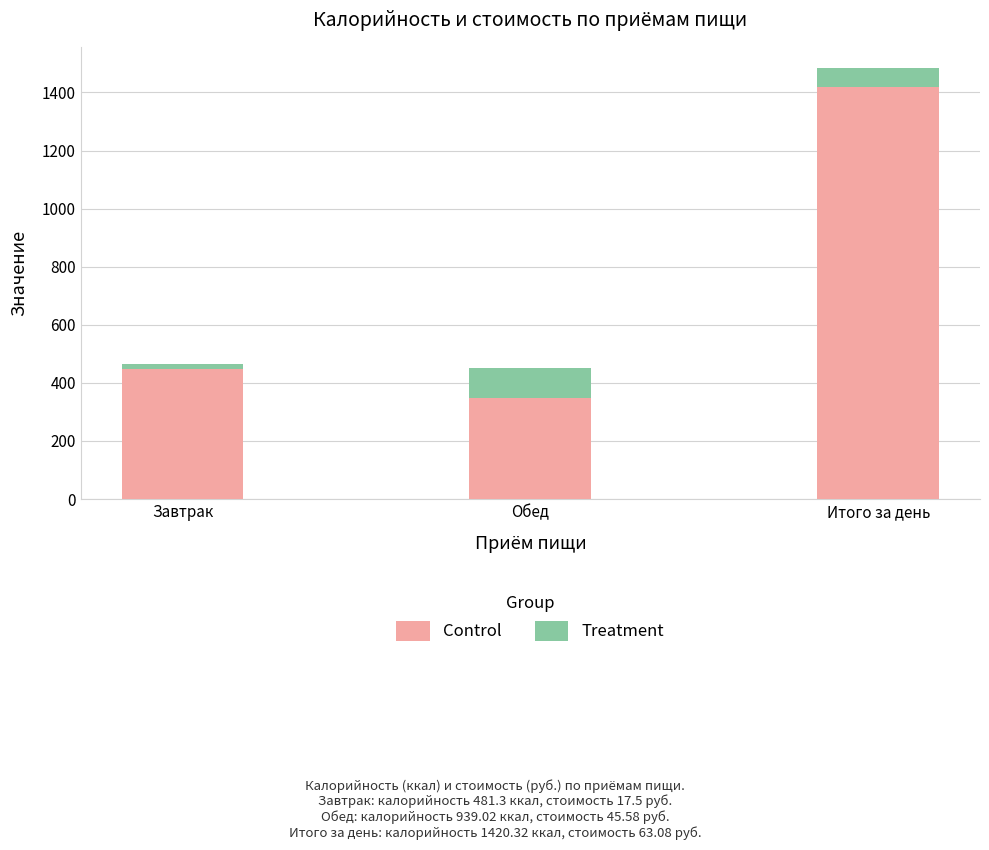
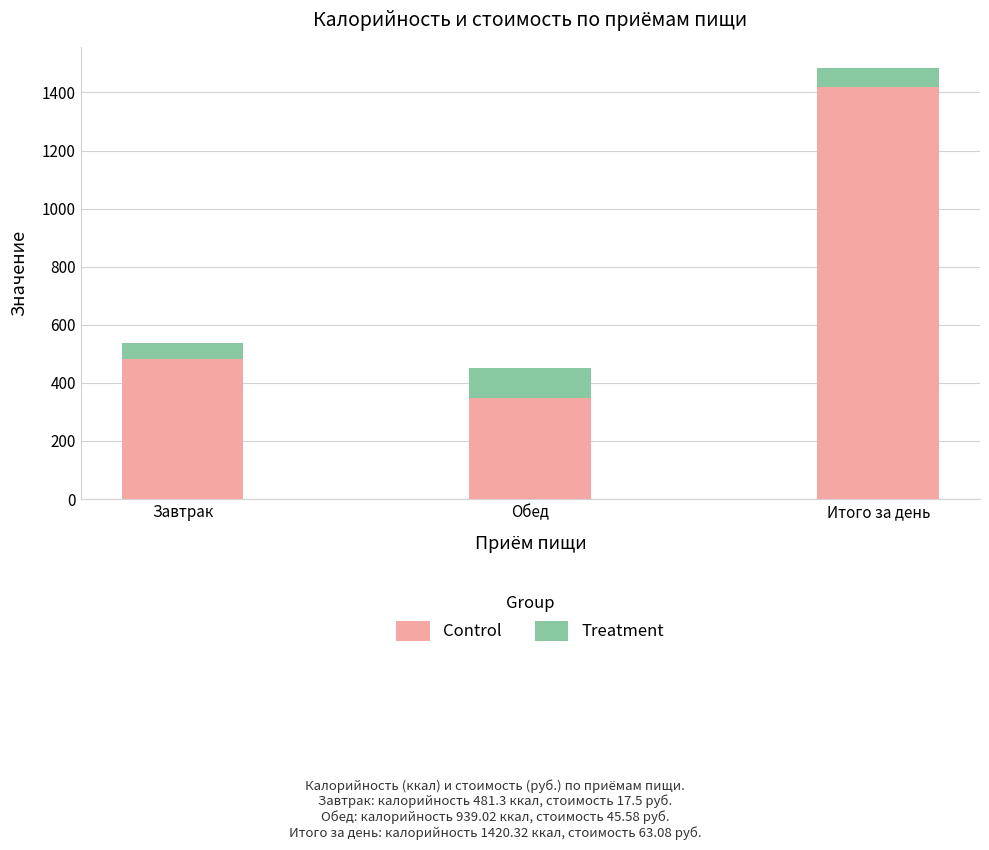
Control, Завтрак: 450 -> 480
Treatment, Завтрак: 20 -> 50
